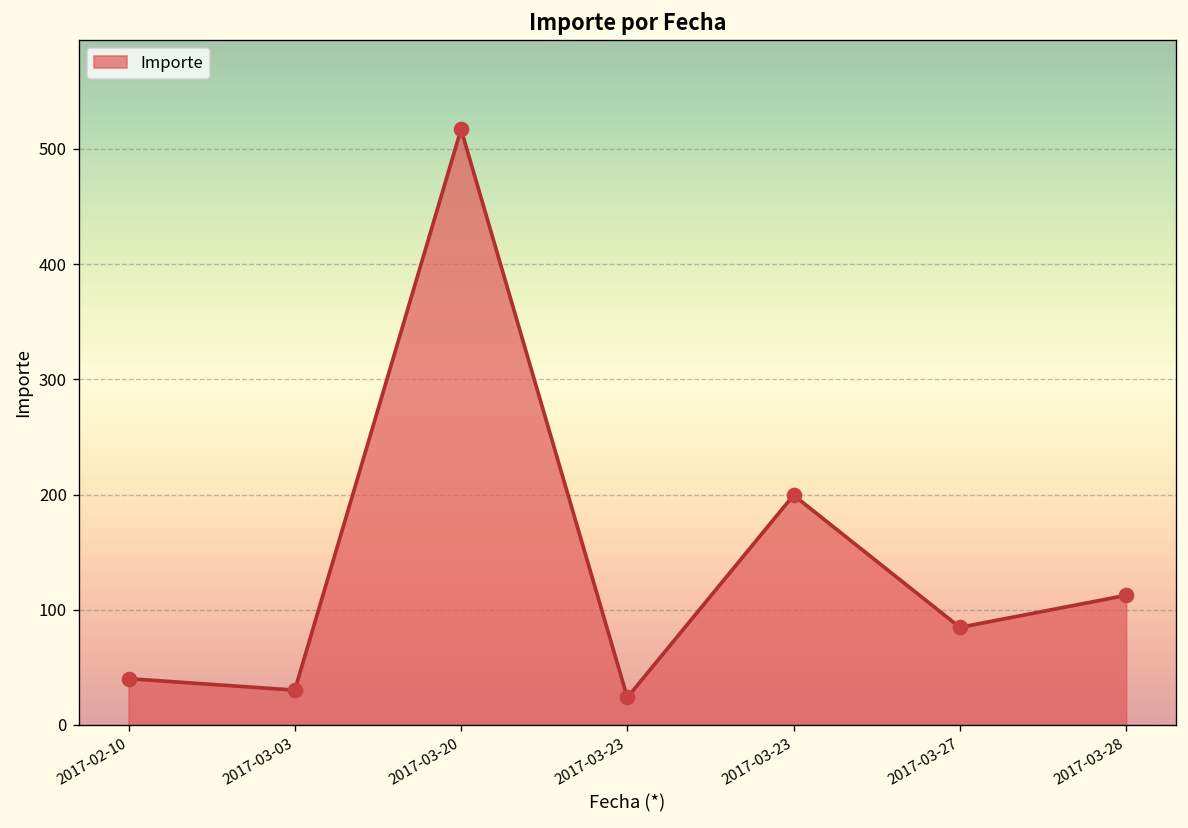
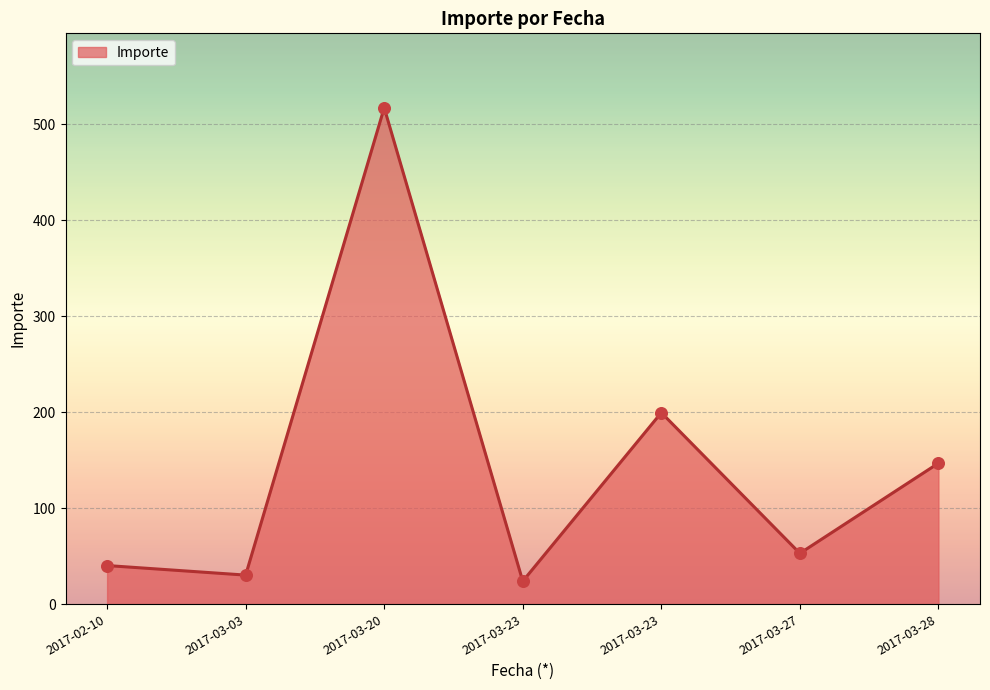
2017-03-27: 80 -> 50
2017-03-28: 110 -> 150
